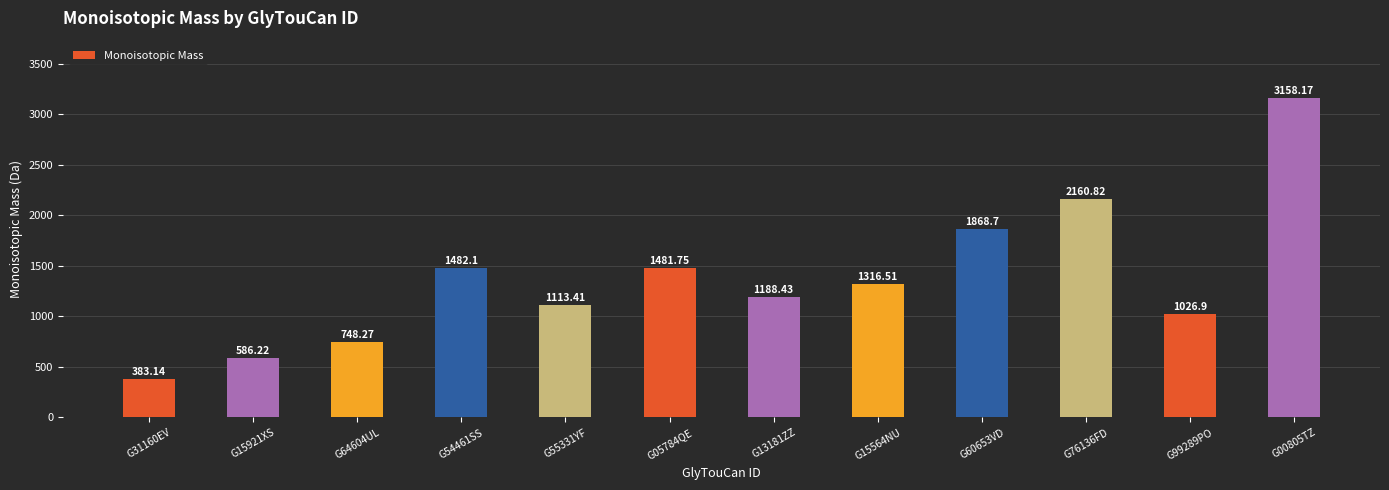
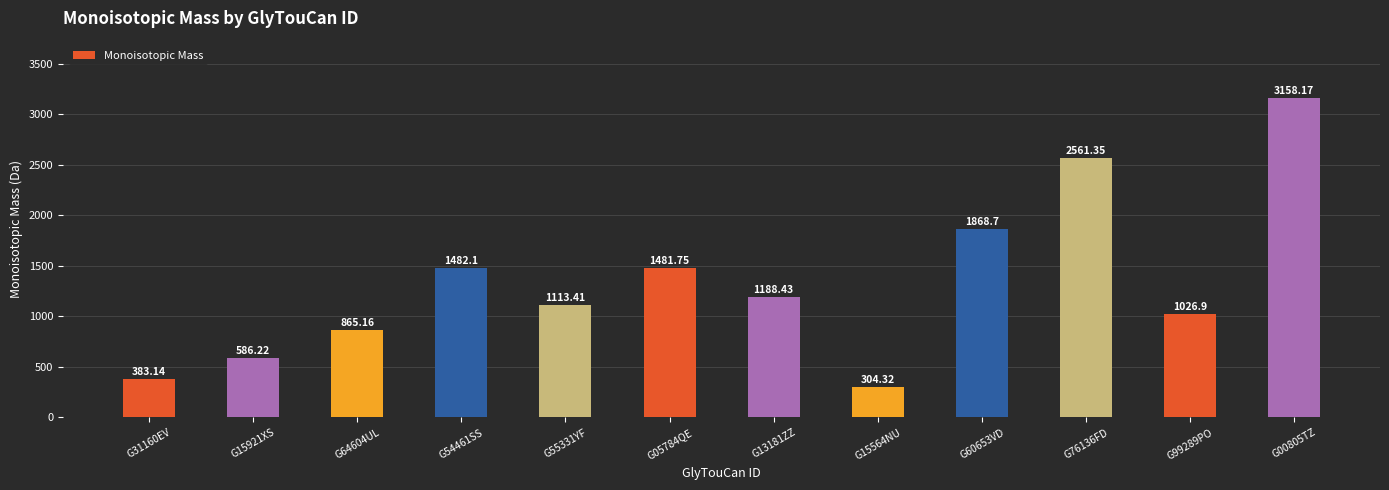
G64604UL: 748.27 -> 865.16
G15564NU: 1316.51 -> 304.32
G76136FD: 2160.82 -> 2561.35
